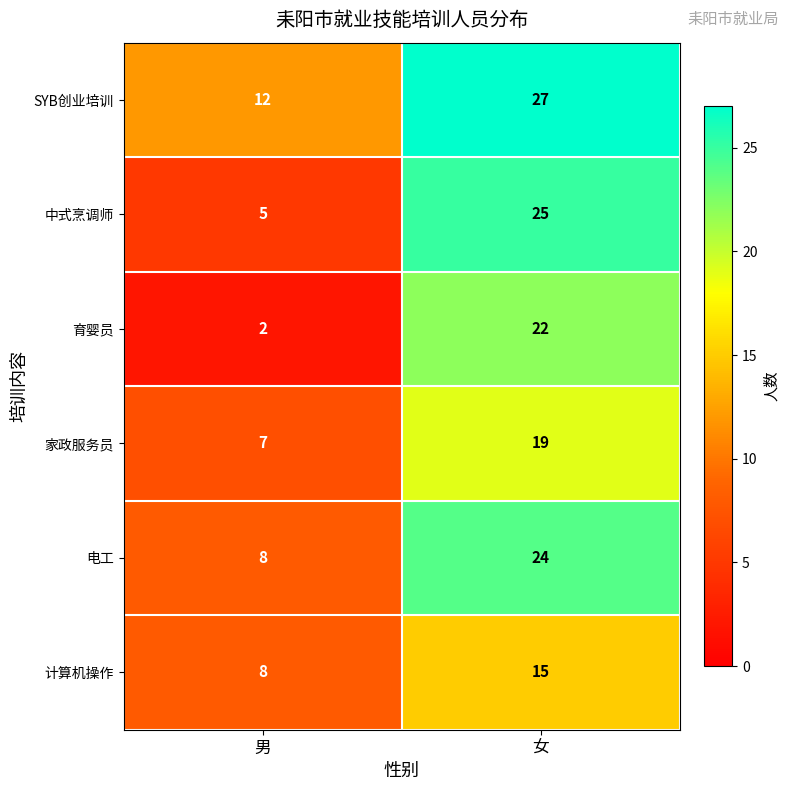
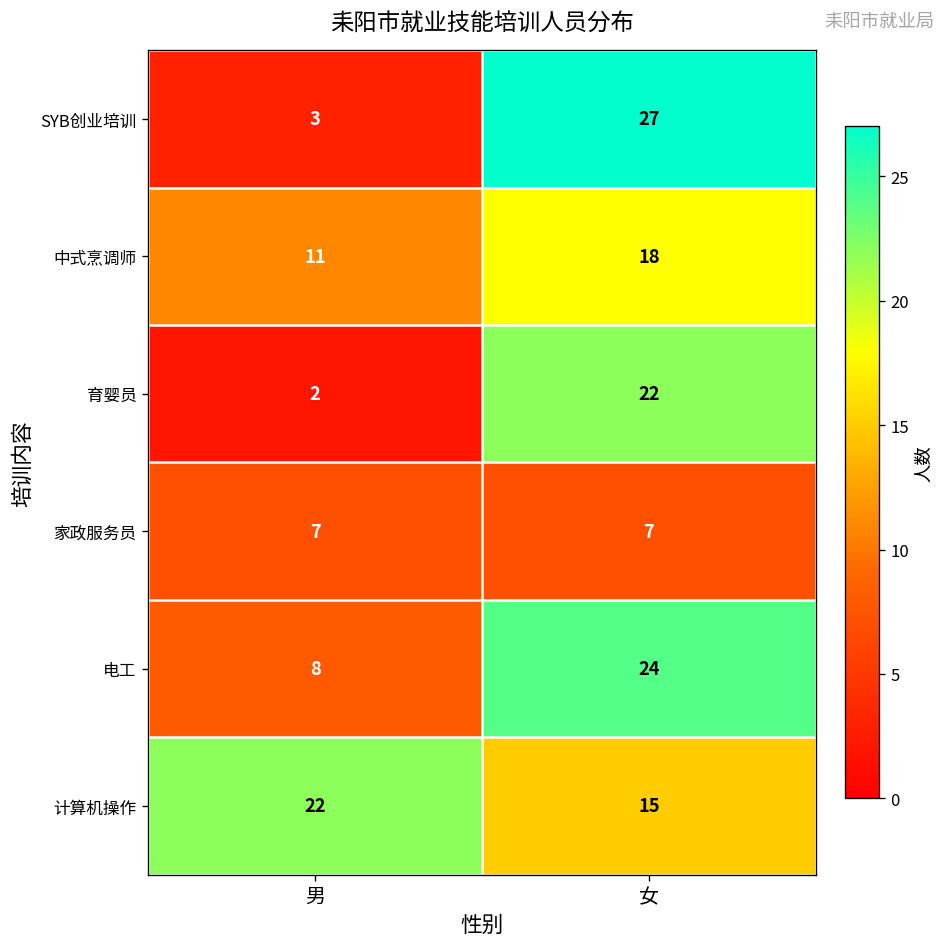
SYB创业培训, 男: 12 -> 3
中式烹调师, 男: 5 -> 11
中式烹调师, 女: 25 -> 18
家政服务员, 女: 19 -> 7
计算机操作, 男: 8 -> 22
